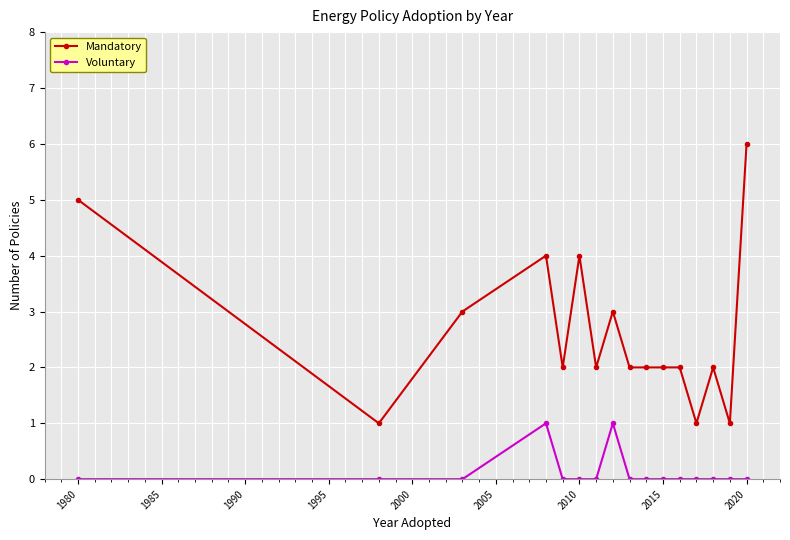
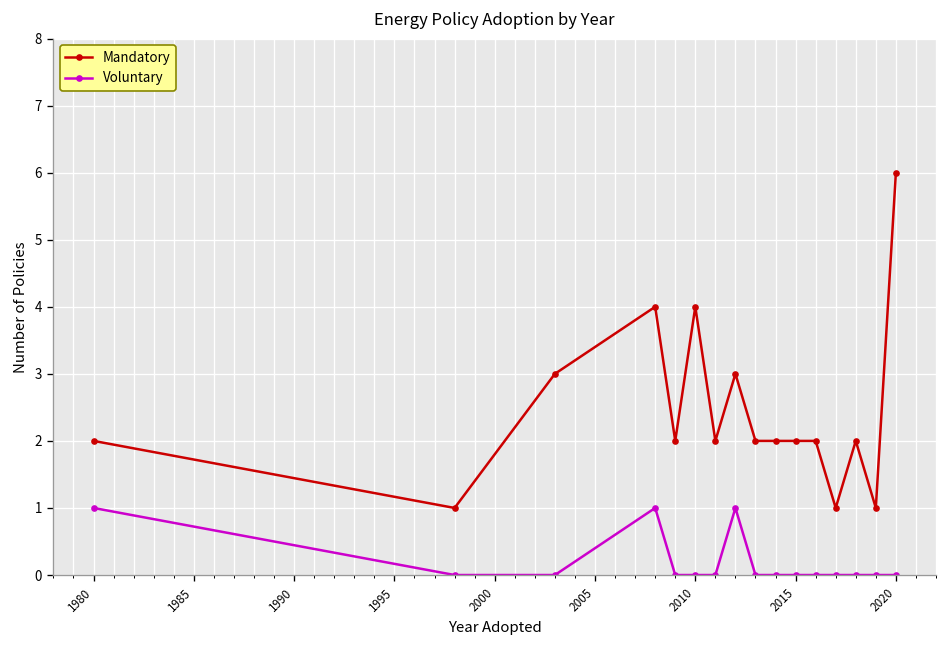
Mandatory, 1980: 5 -> 2
Voluntary, 1980: 0 -> 1
